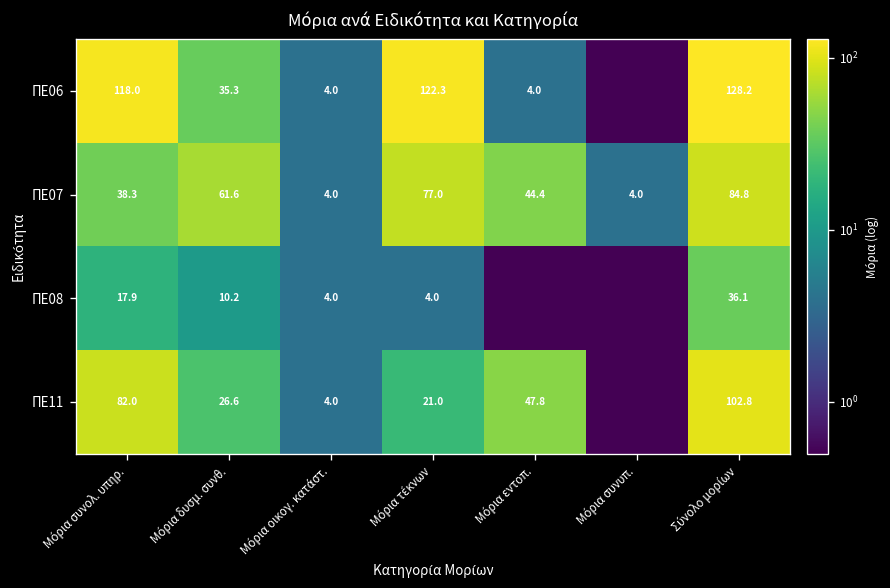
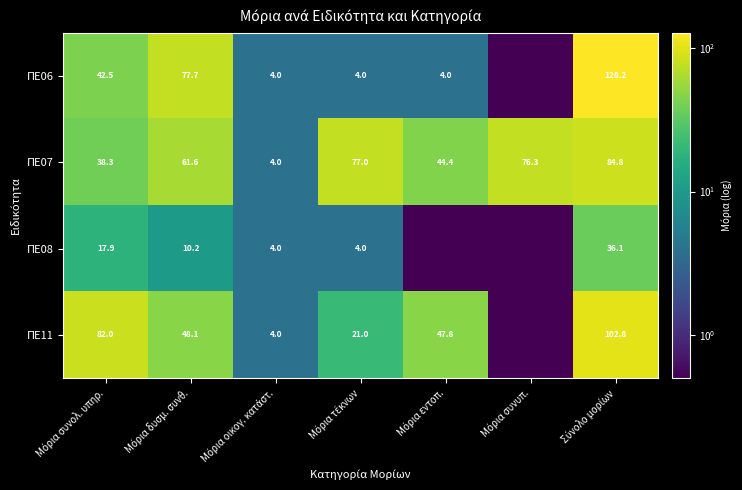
ΠΕ06, Μόρια συνολ. υπηρ.: 118.0 -> 42.5
ΠΕ06, Μόρια δυσμ. συνθ.: 35.3 -> 77.7
ΠΕ06, Μόρια τέκνων: 122.3 -> 4.0
ΠΕ07, Μόρια συνυπ.: 4.0 -> 76.3
ΠΕ11, Μόρια δυσμ. συνθ.: 26.6 -> 48.1
